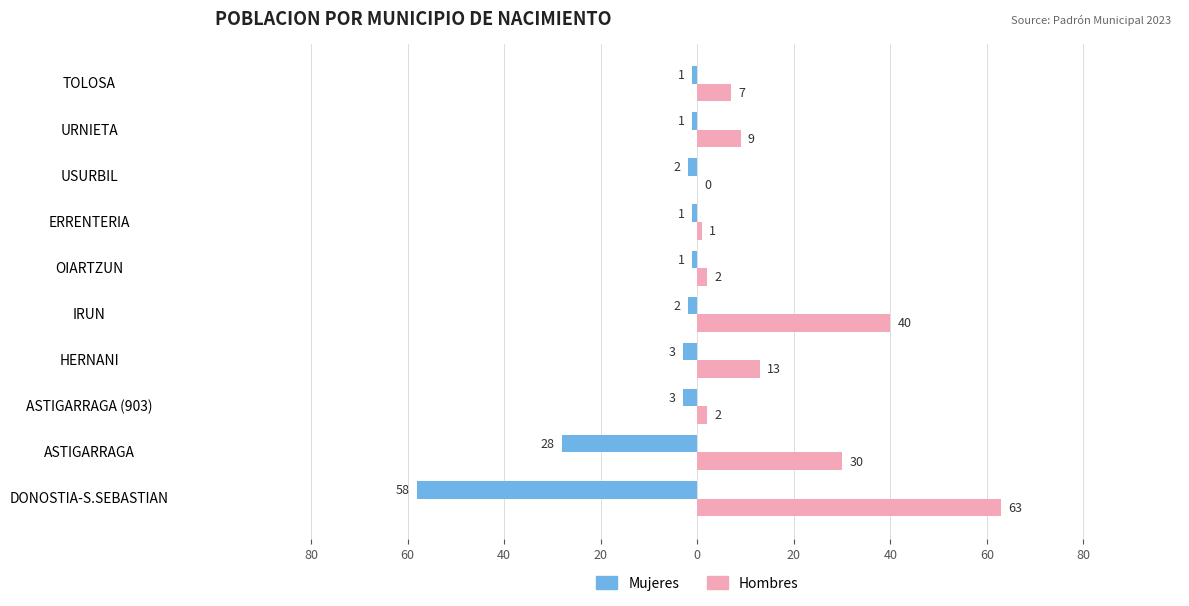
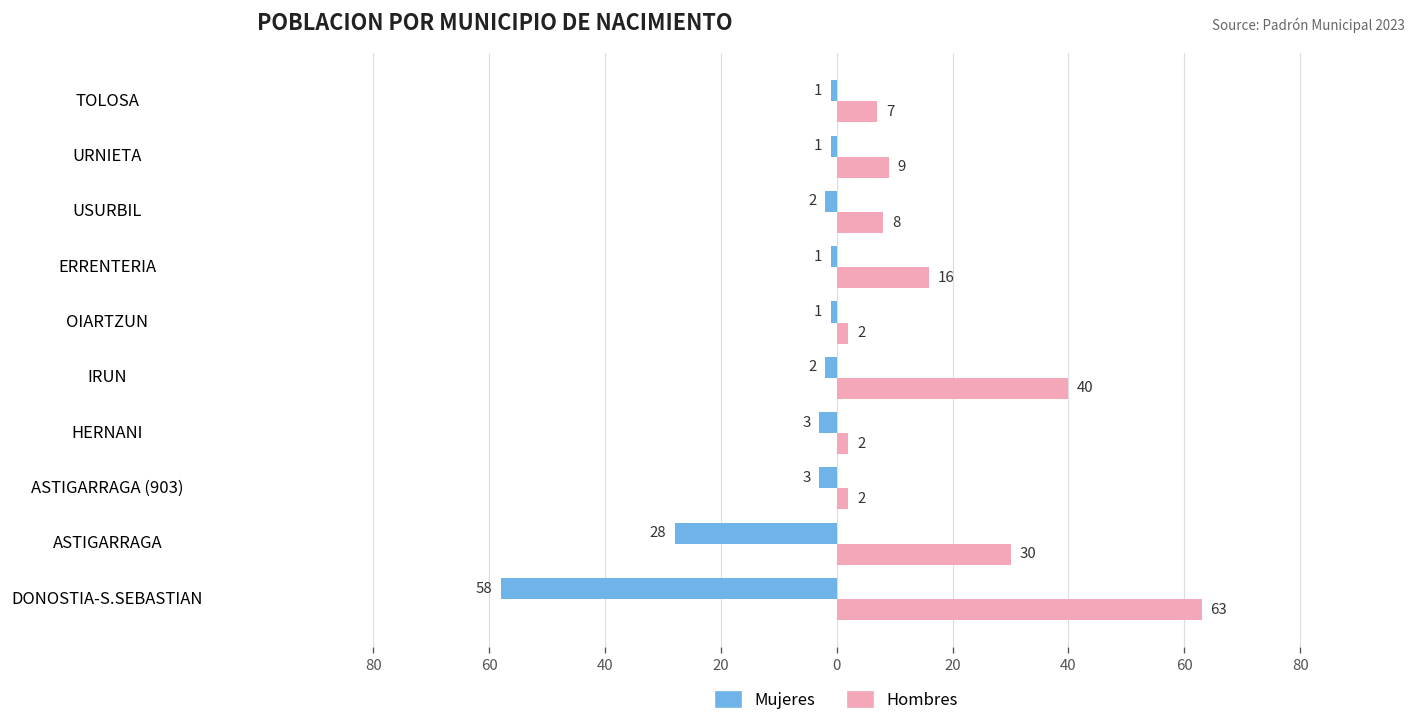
Hombres, USURBIL: 0 -> 8
Hombres, ERRENTERIA: 1 -> 16
Hombres, HERNANI: 13 -> 2
